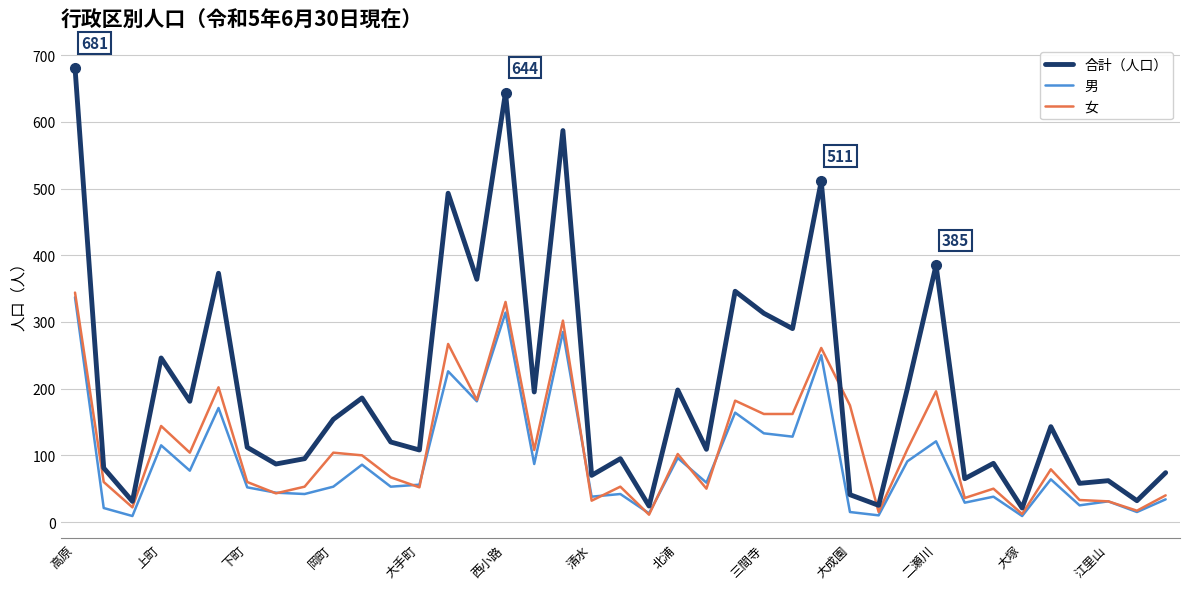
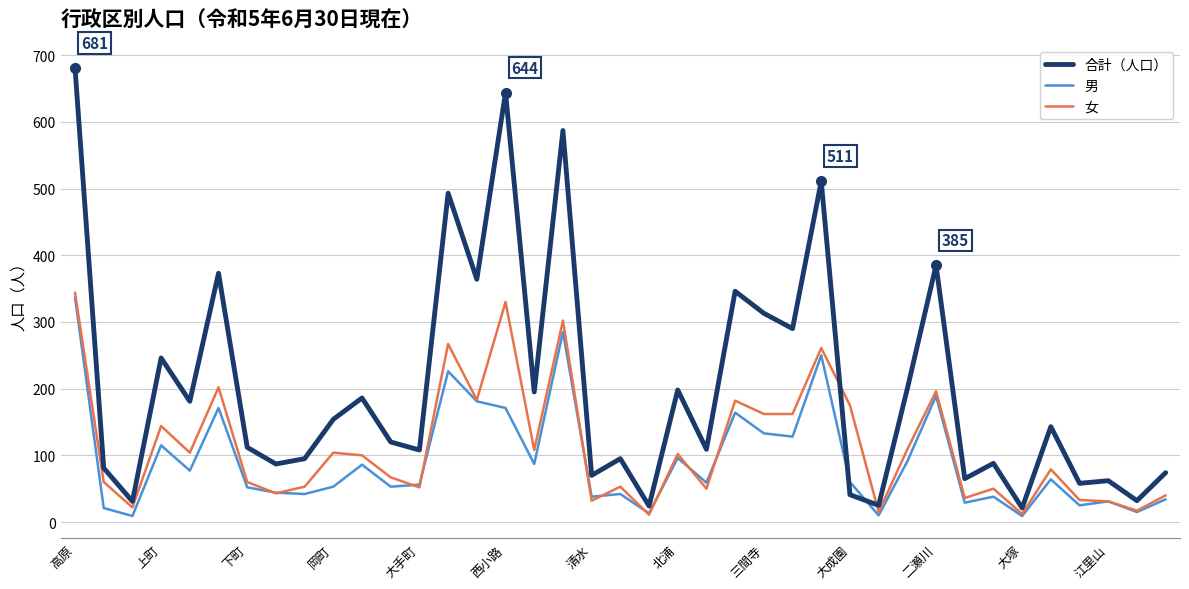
男, 西小路: 310 -> 170
男, 大成園: 20 -> 60
男, 二瀬川: 120 -> 190
